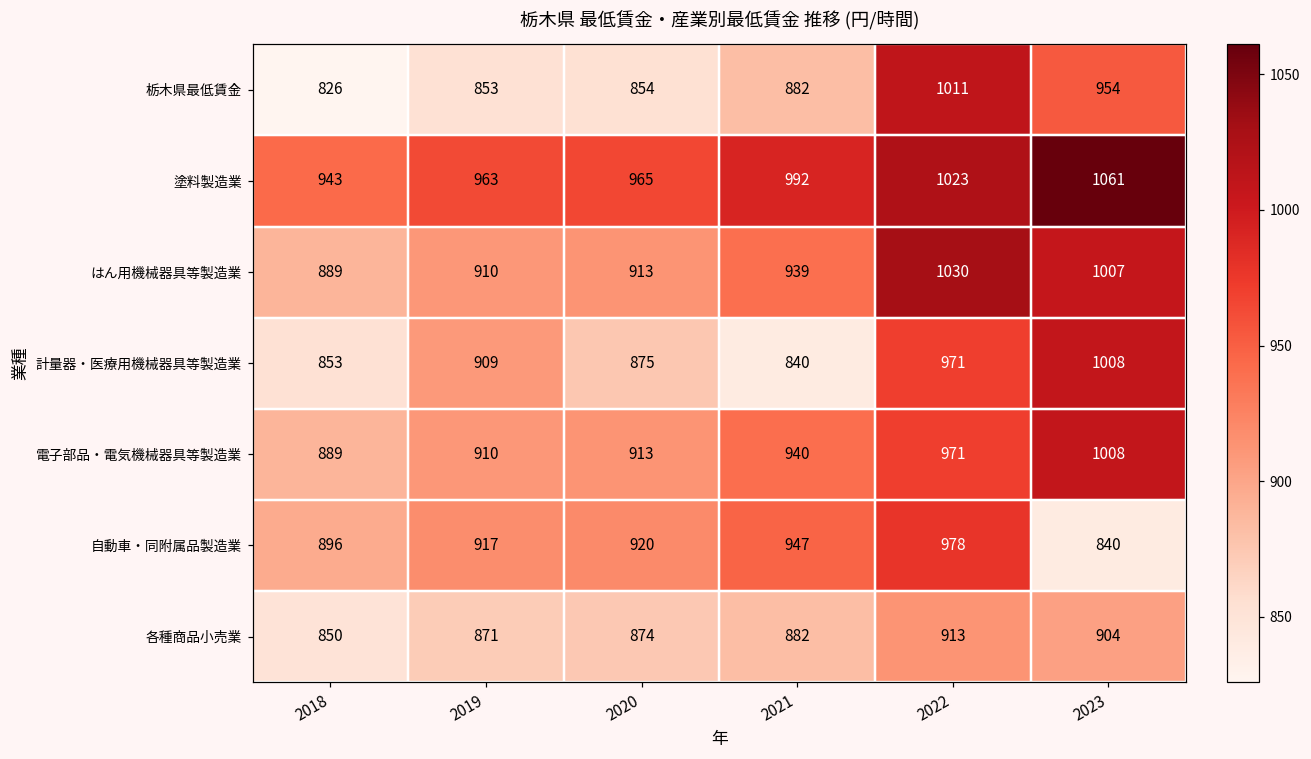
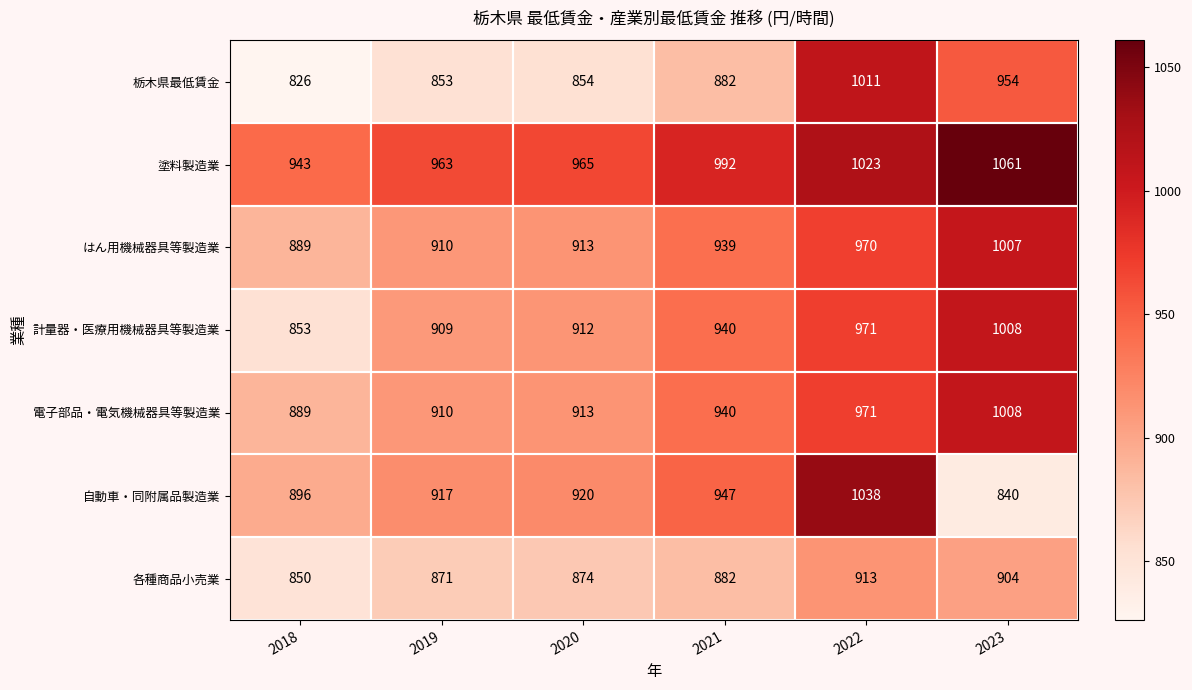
はん用機械器具等製造業, 2022: 1030 -> 970
計量器・医療用機械器具等製造業, 2020: 875 -> 912
計量器・医療用機械器具等製造業, 2021: 840 -> 940
自動車・同附属品製造業, 2022: 978 -> 1038
